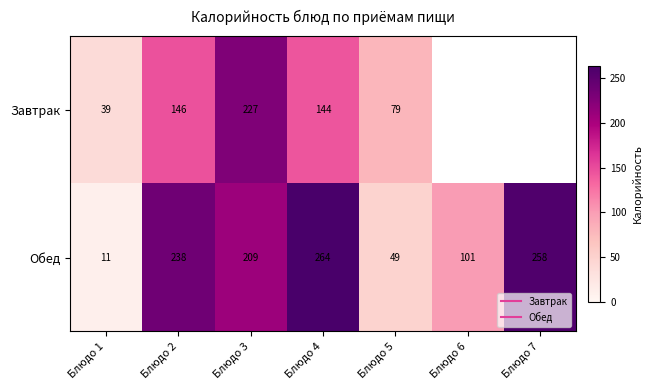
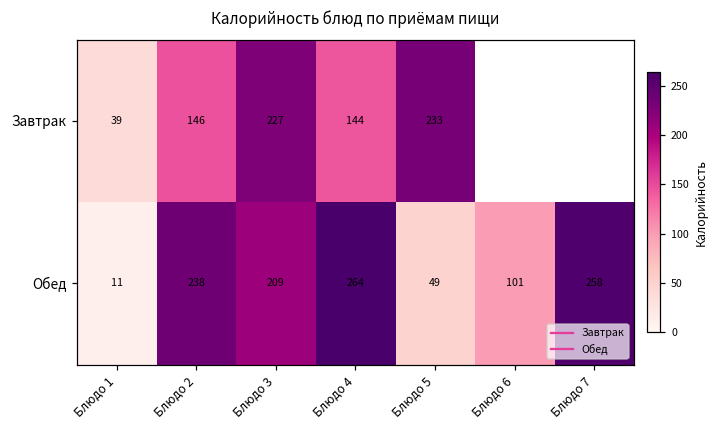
Завтрак, Блюдо 5: 79 -> 233
